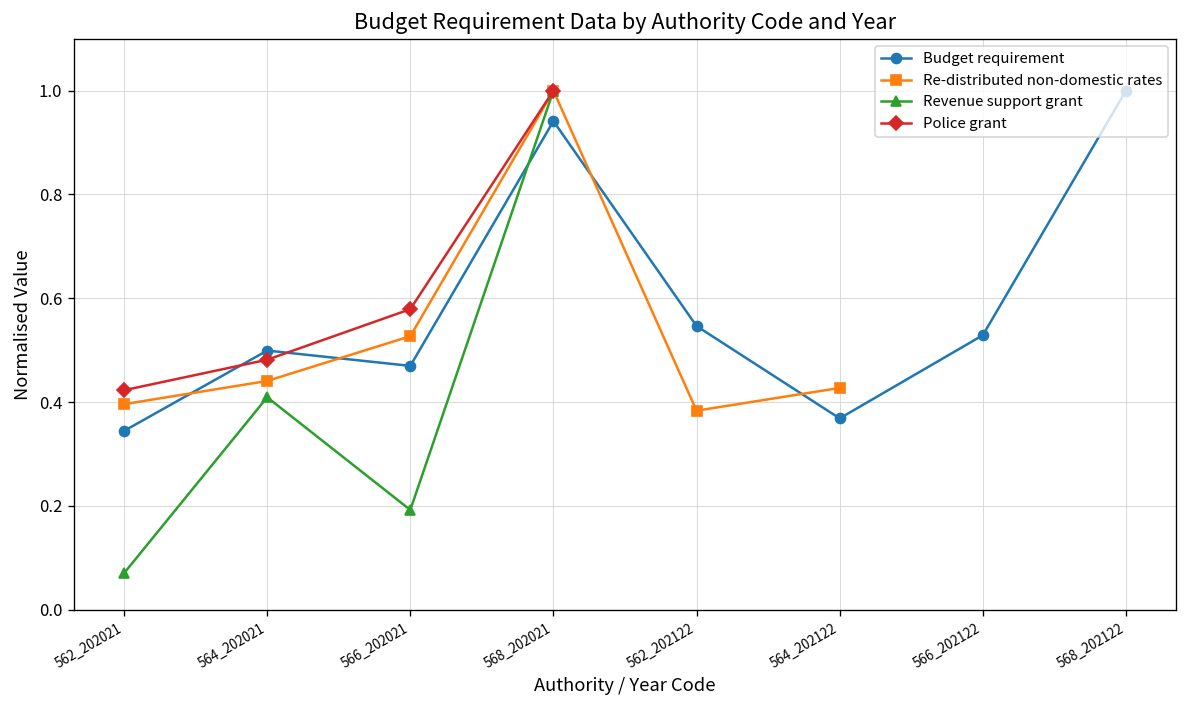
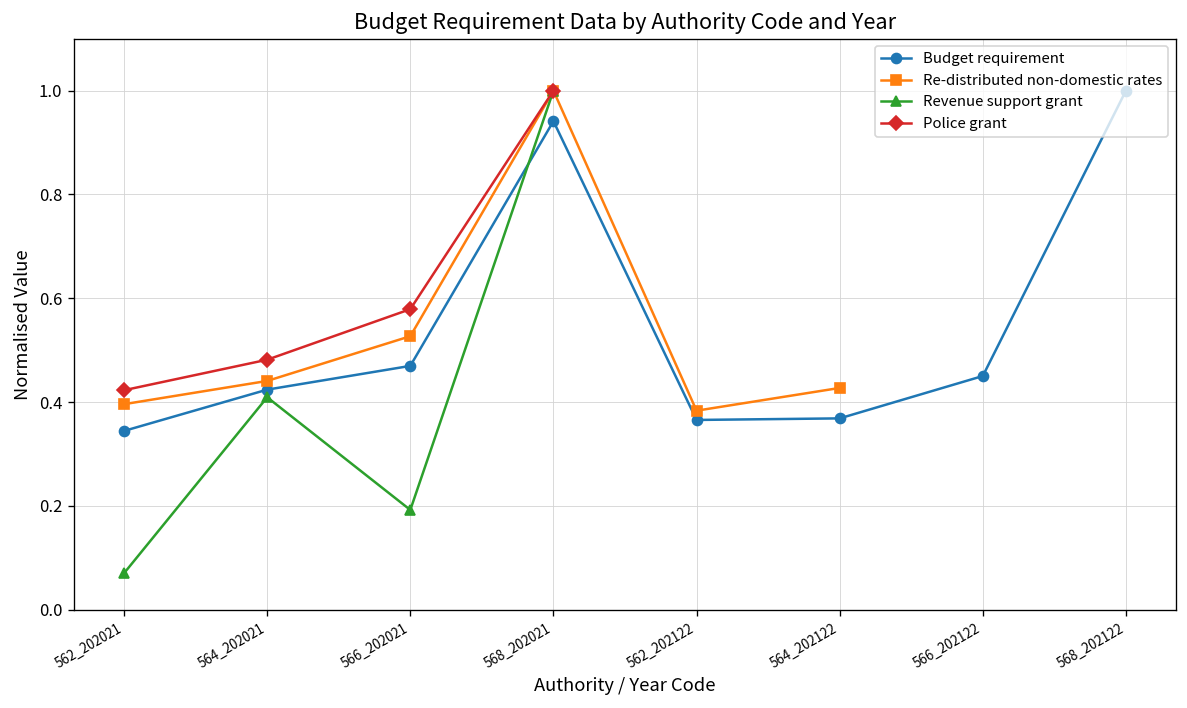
Budget requirement, 564_202021: 0.50 -> 0.42
Budget requirement, 562_202122: 0.55 -> 0.37
Budget requirement, 566_202122: 0.53 -> 0.45
